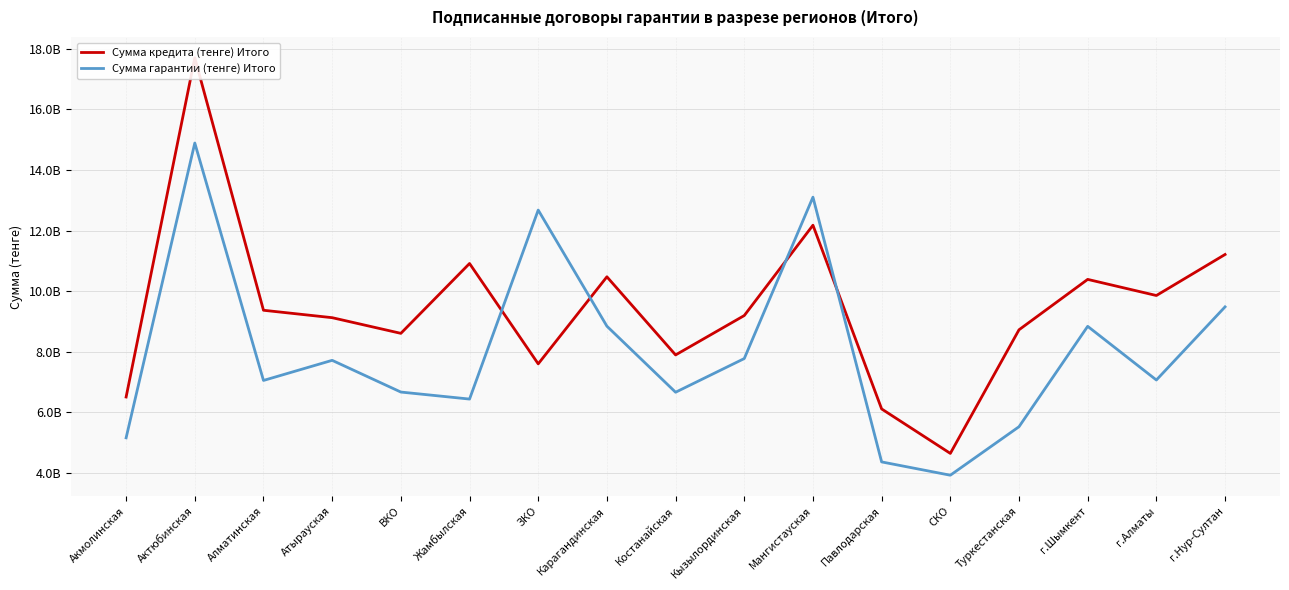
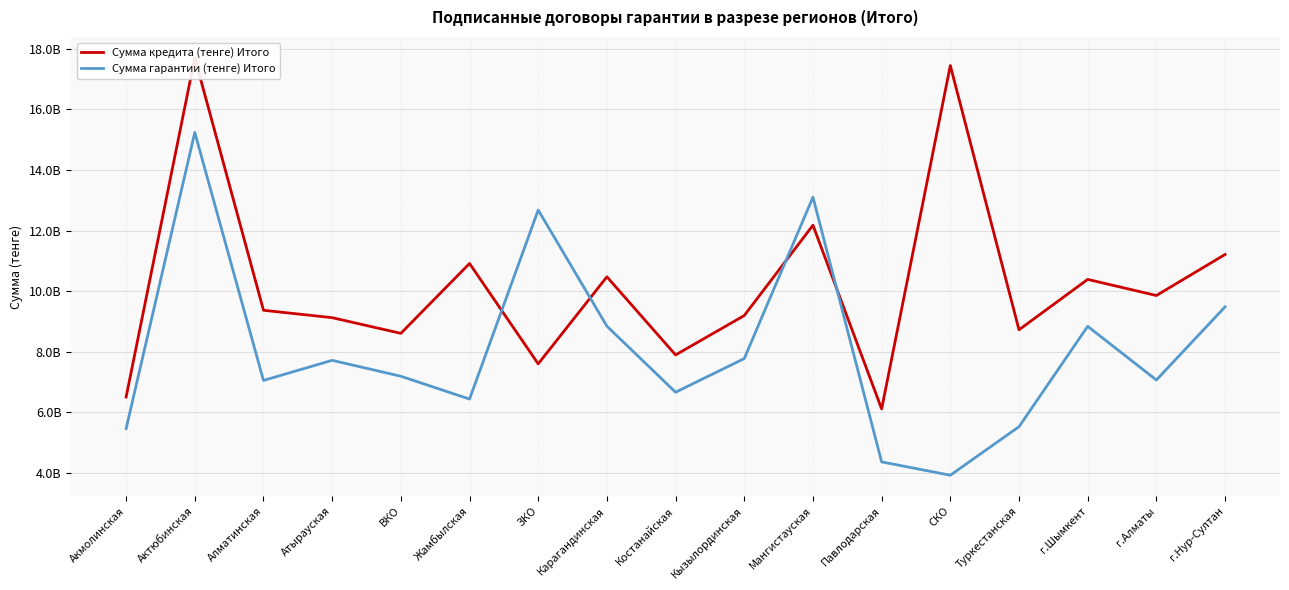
Сумма гарантии (тенге) Итого, Акмолинская: 5200000000 -> 5500000000
Сумма гарантии (тенге) Итого, Актюбинская: 14900000000 -> 15200000000
Сумма гарантии (тенге) Итого, ВКО: 6700000000 -> 7200000000
Сумма кредита (тенге) Итого, СКО: 4700000000 -> 17400000000
